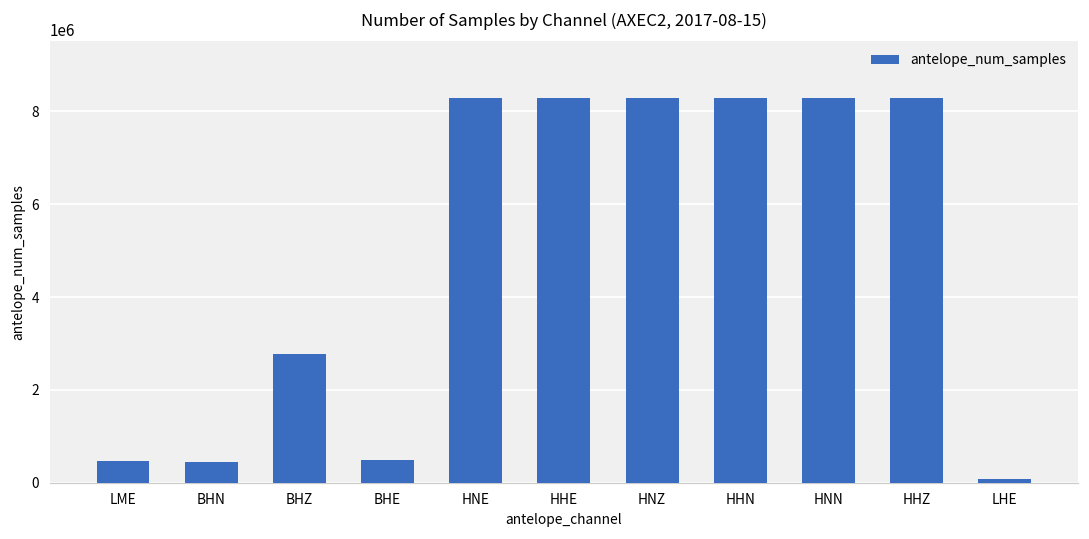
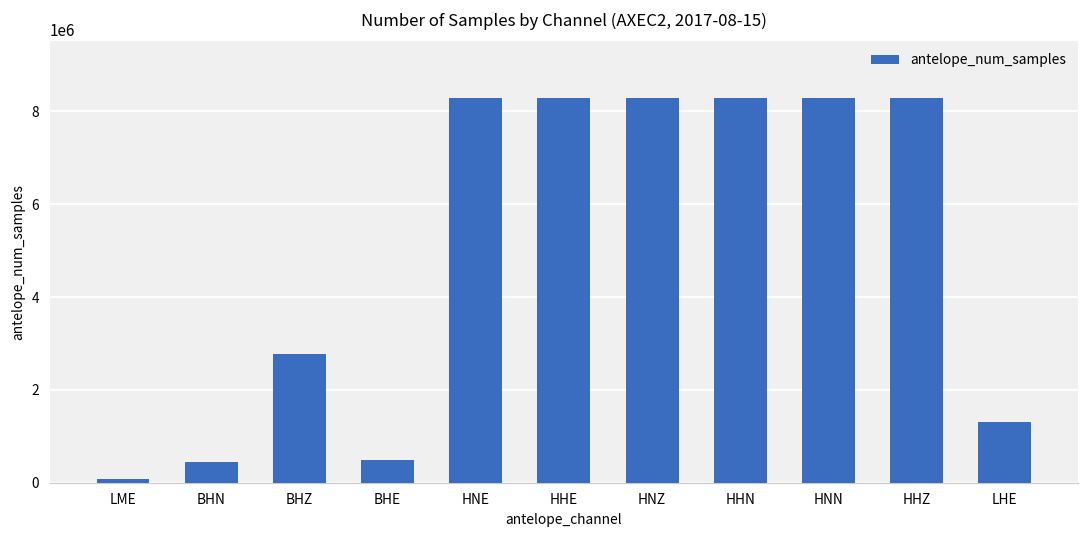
LME: 500000 -> 100000
LHE: 100000 -> 1300000
